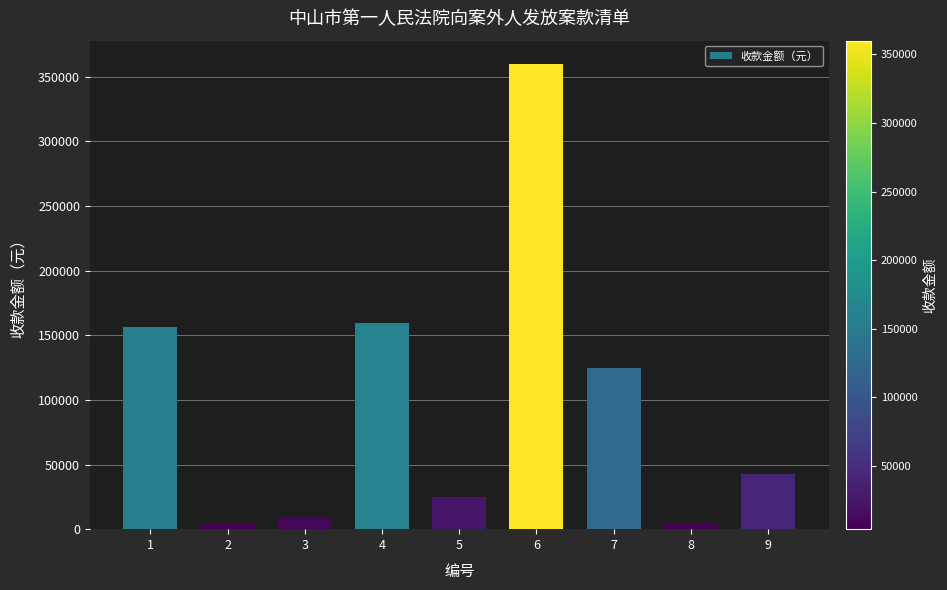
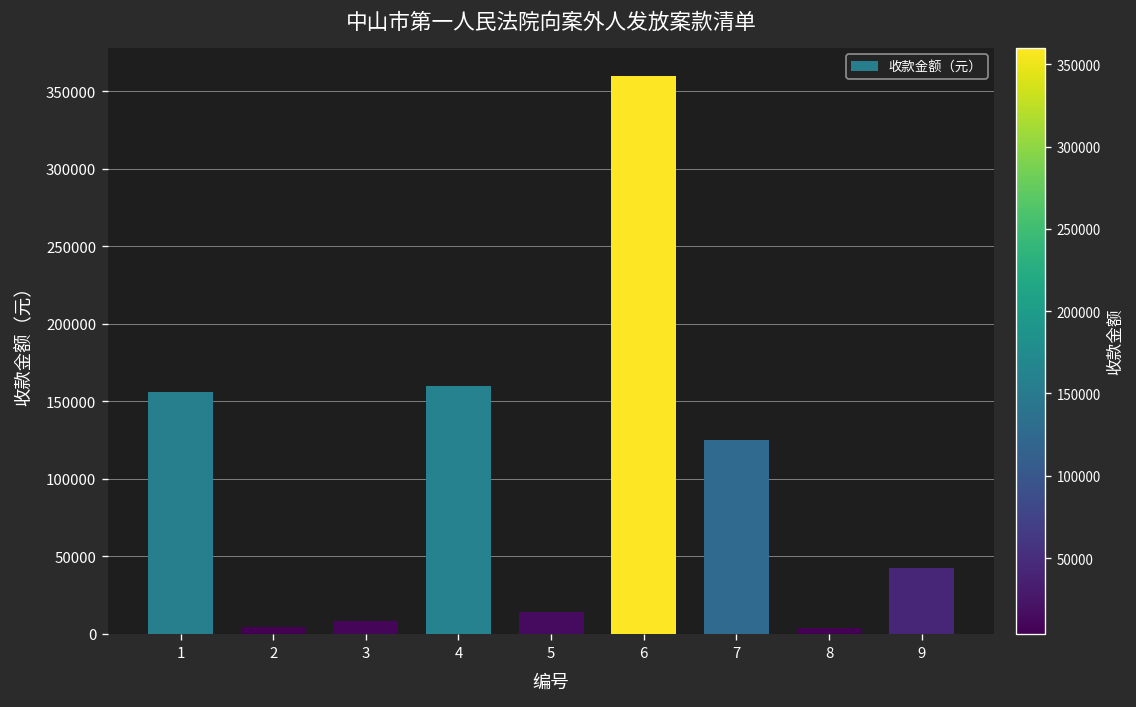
5: 25000 -> 14000
